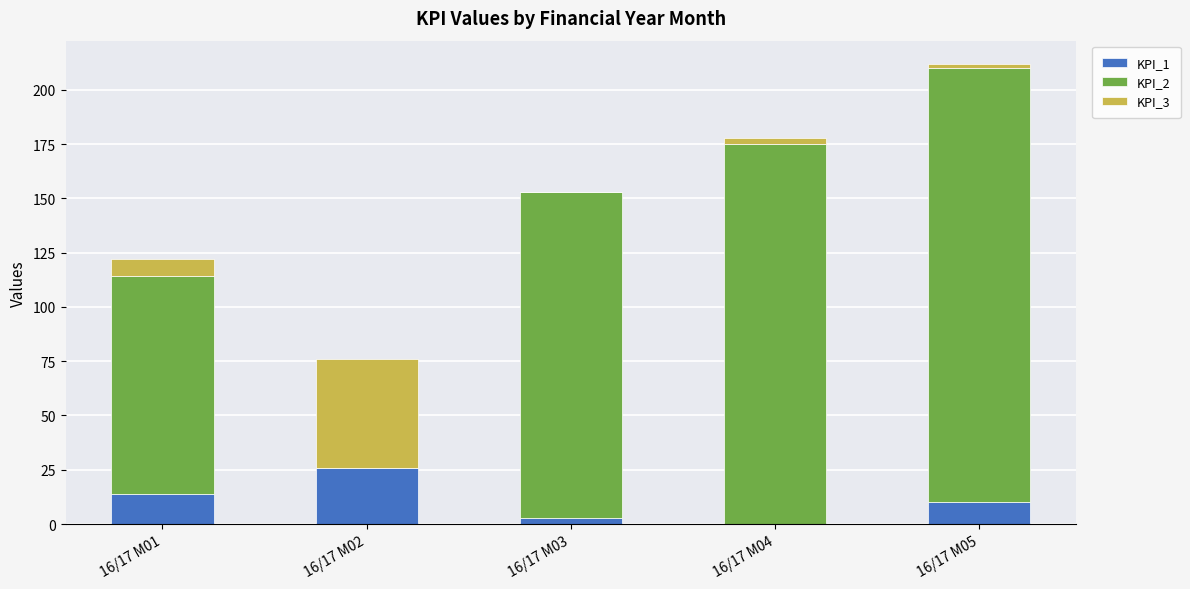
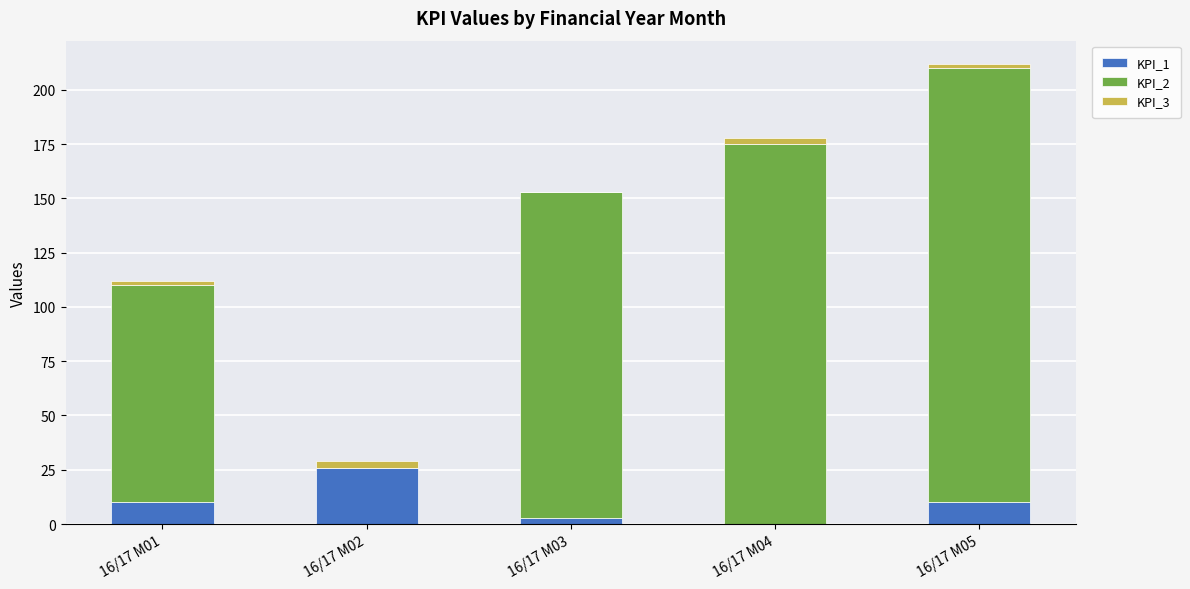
KPI_1, 16/17 M01: 14 -> 10
KPI_3, 16/17 M01: 8 -> 2
KPI_3, 16/17 M02: 50 -> 3
